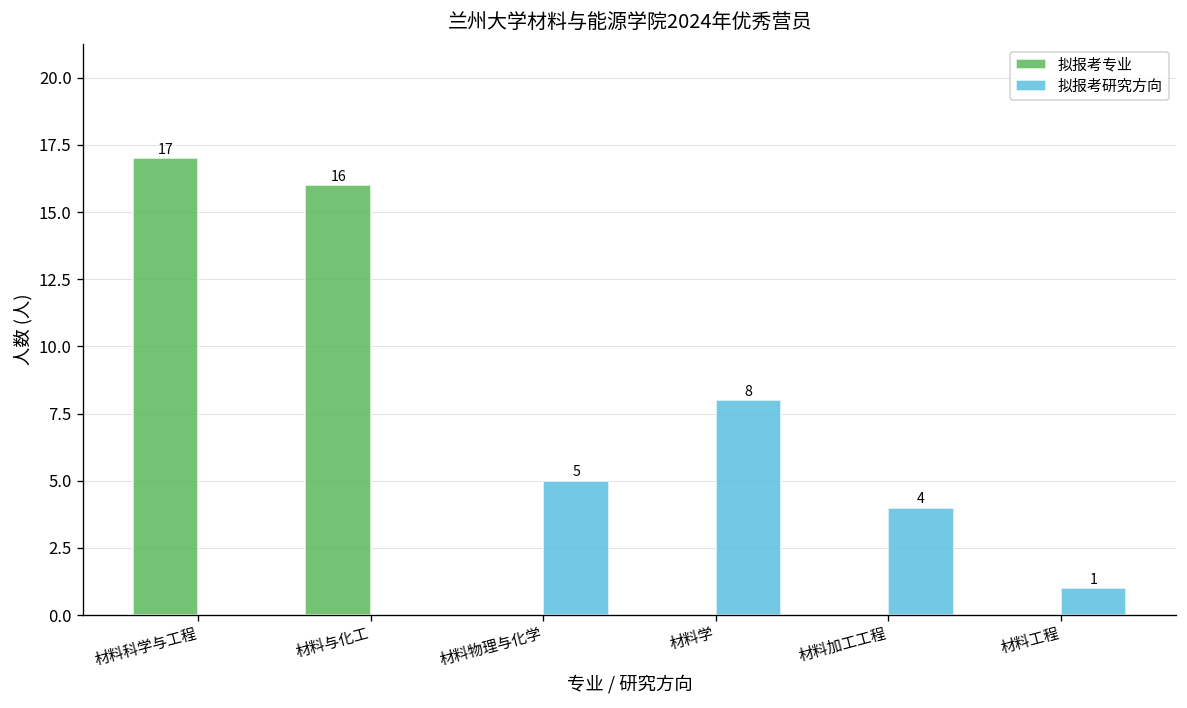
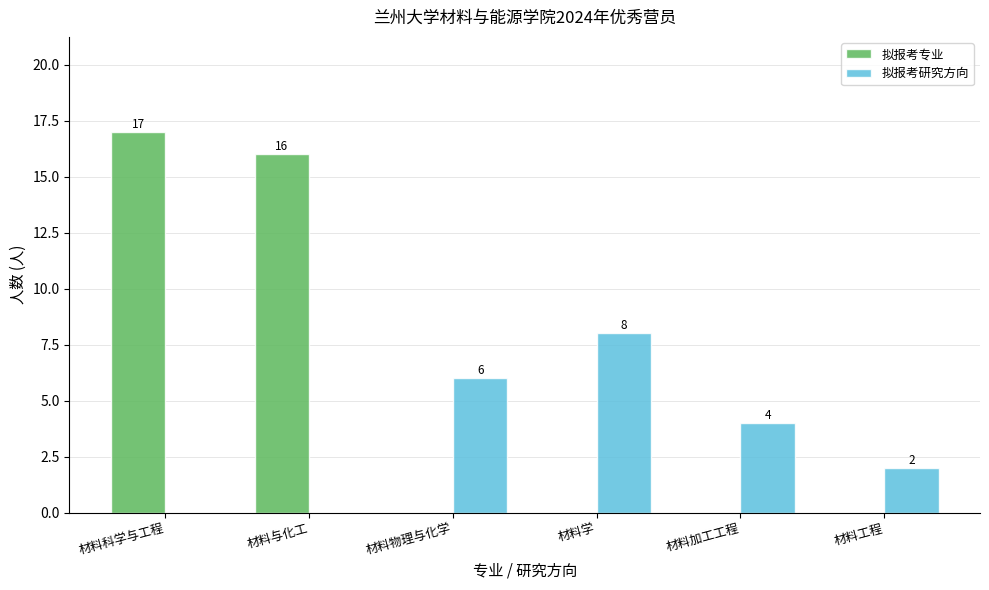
拟报考研究方向, 材料物理与化学: 5 -> 6
拟报考研究方向, 材料工程: 1 -> 2
